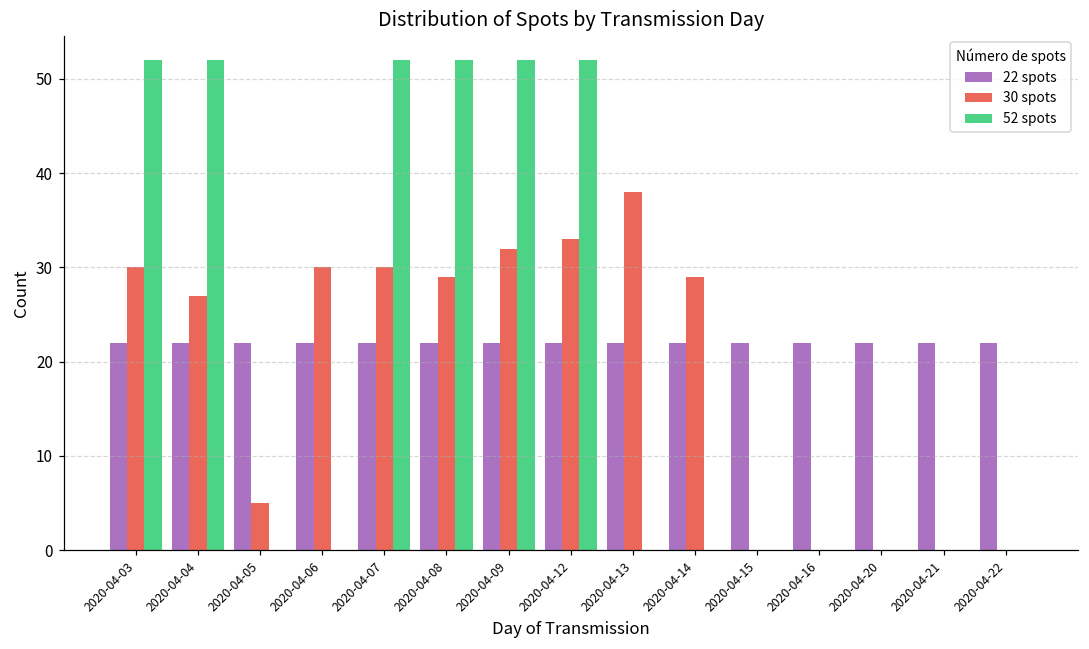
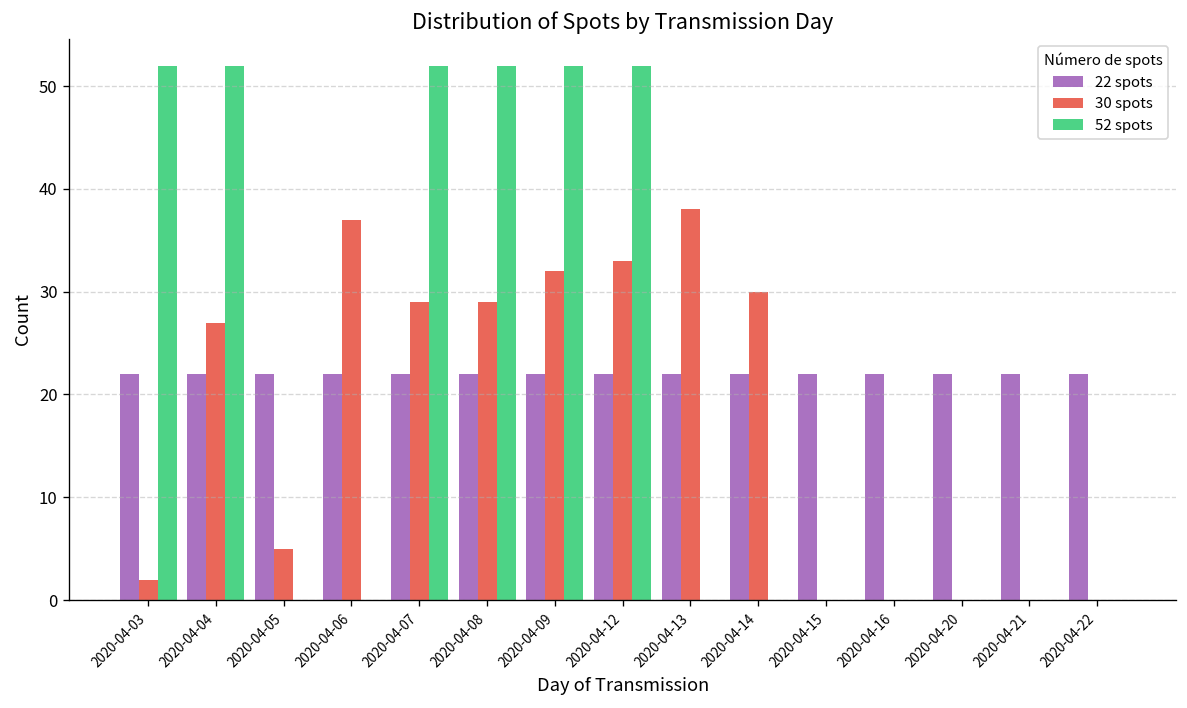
30 spots, 2020-04-03: 30 -> 2
30 spots, 2020-04-06: 30 -> 37
30 spots, 2020-04-07: 30 -> 29
30 spots, 2020-04-14: 29 -> 30
